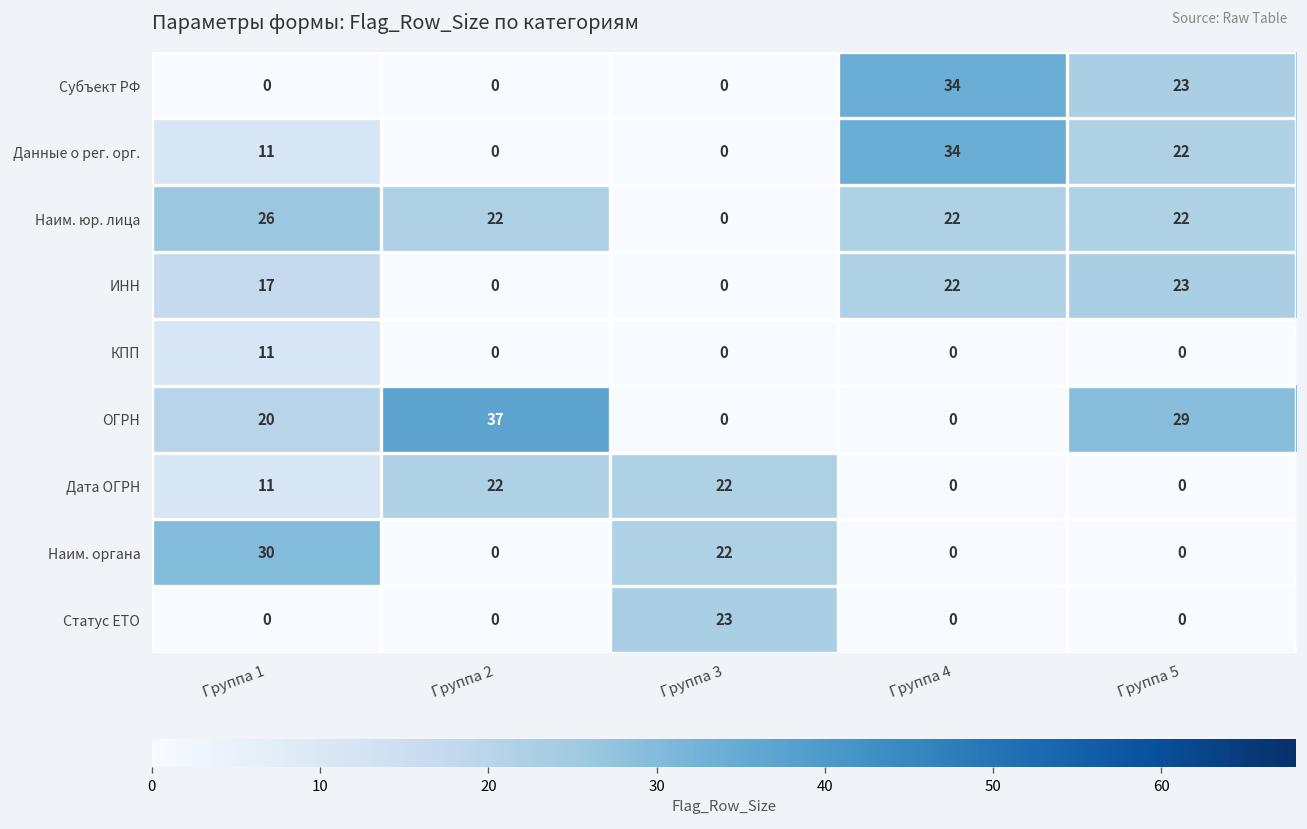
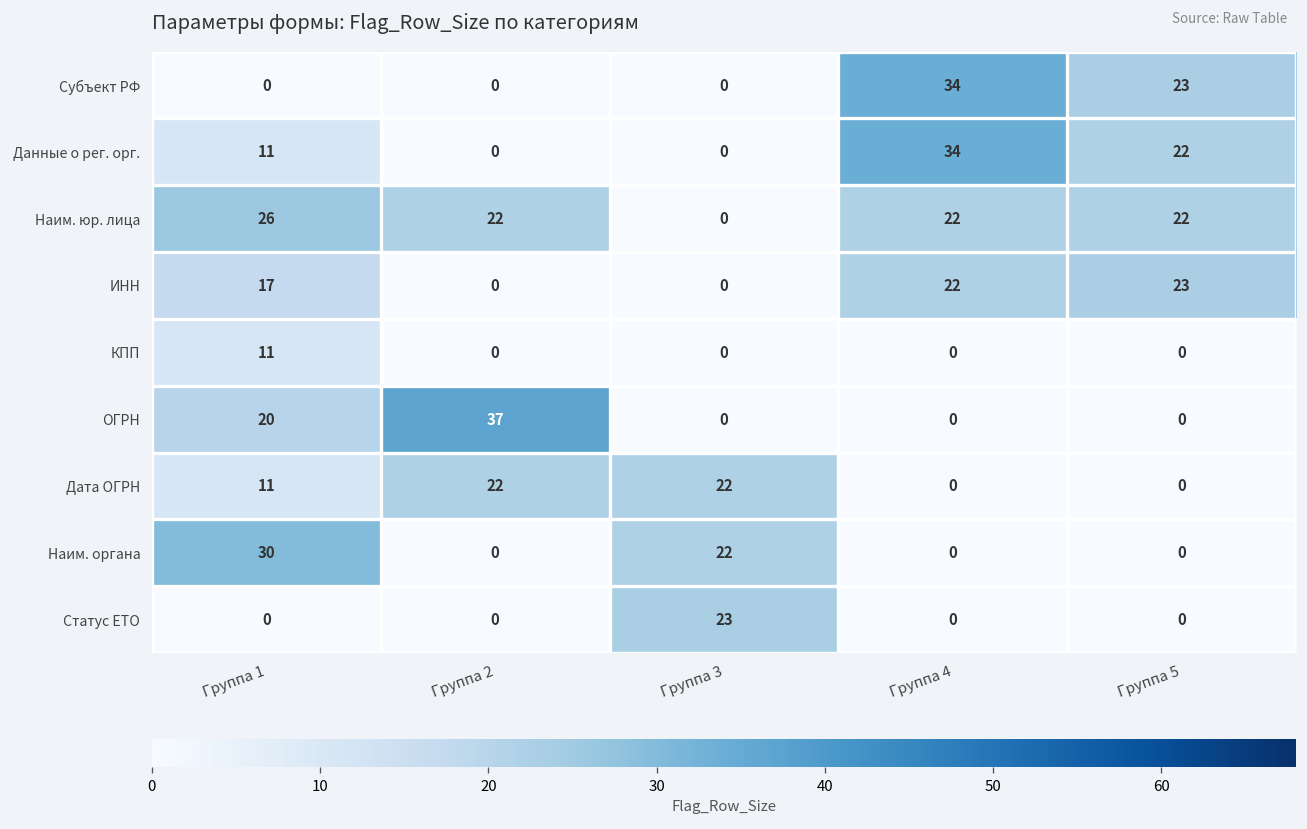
ОГРН, Группа 5: 29 -> 0
